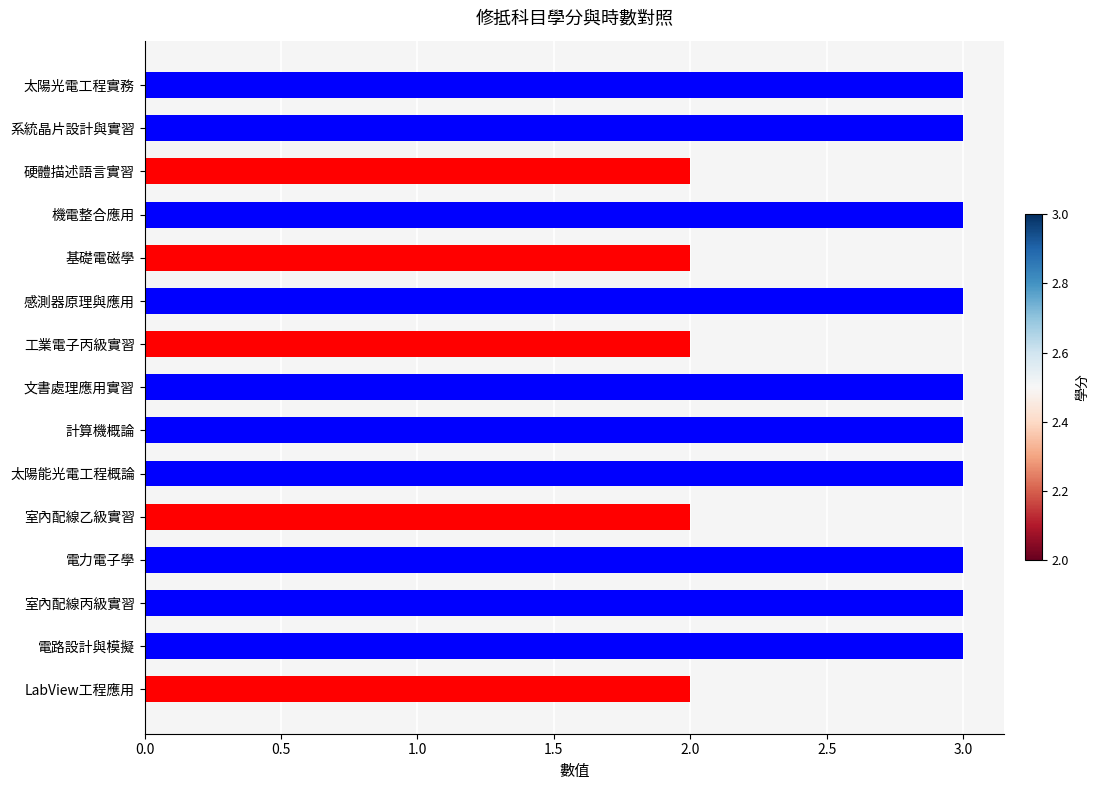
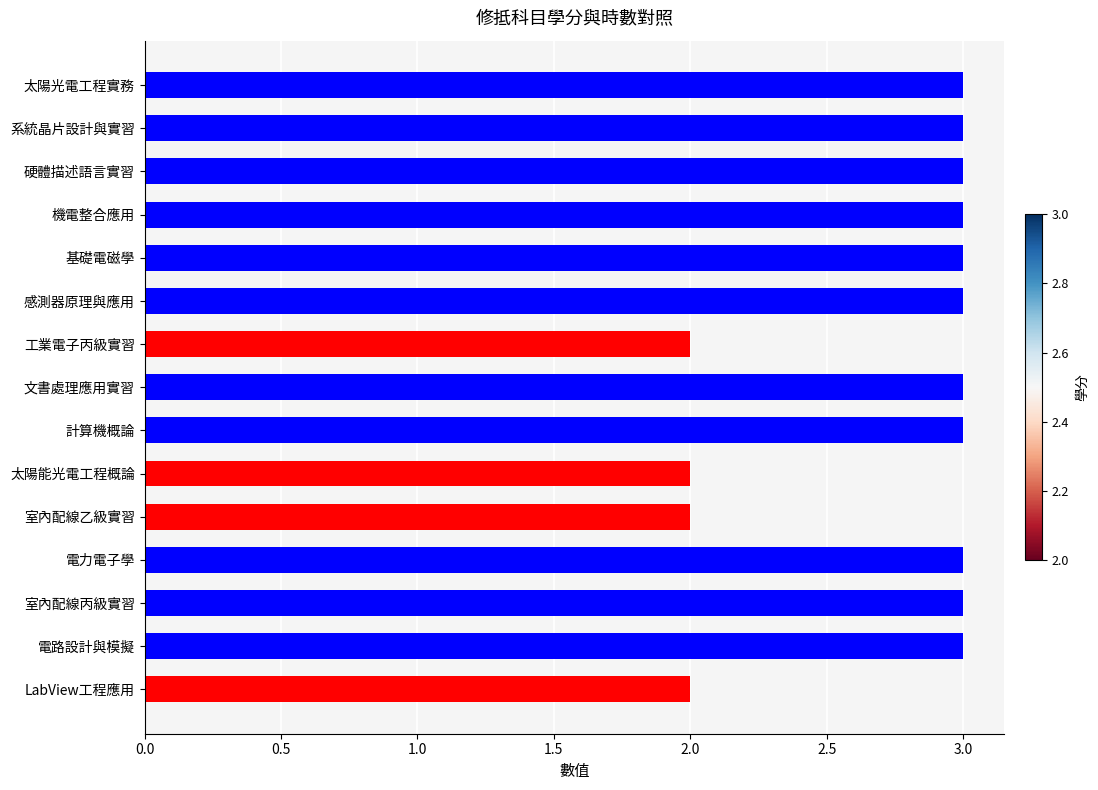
硬體描述語言實習: 2 -> 3
基礎電磁學: 2 -> 3
太陽能光電工程概論: 3 -> 2
